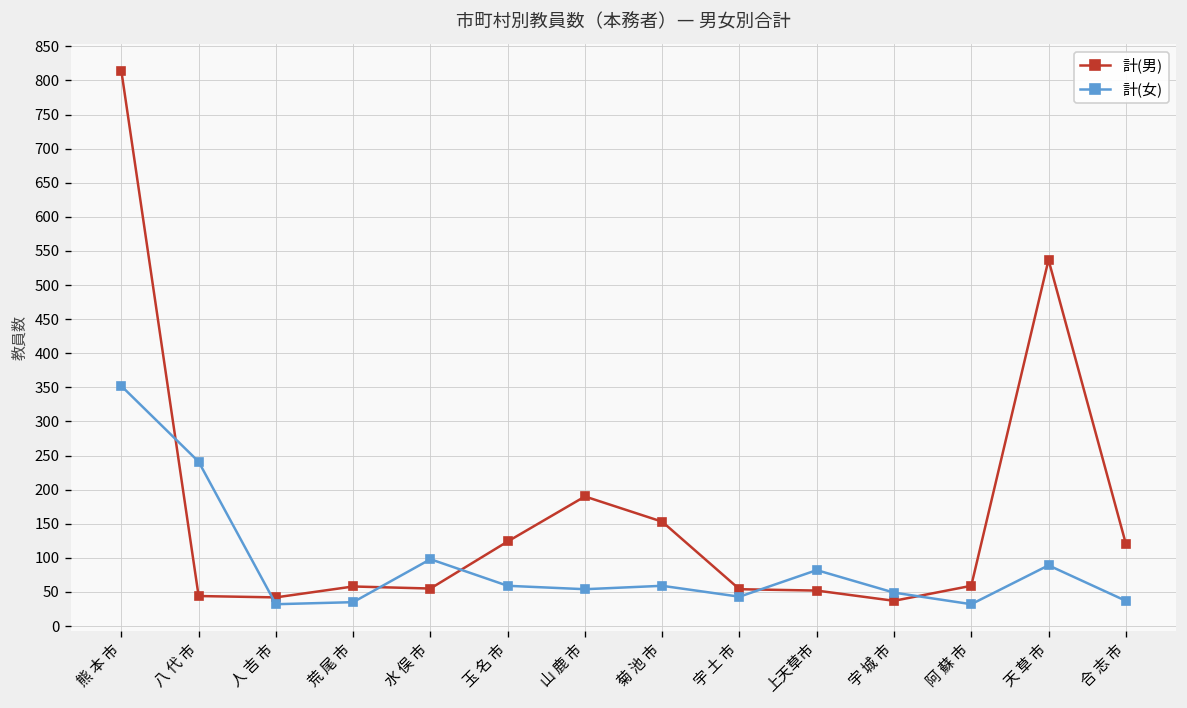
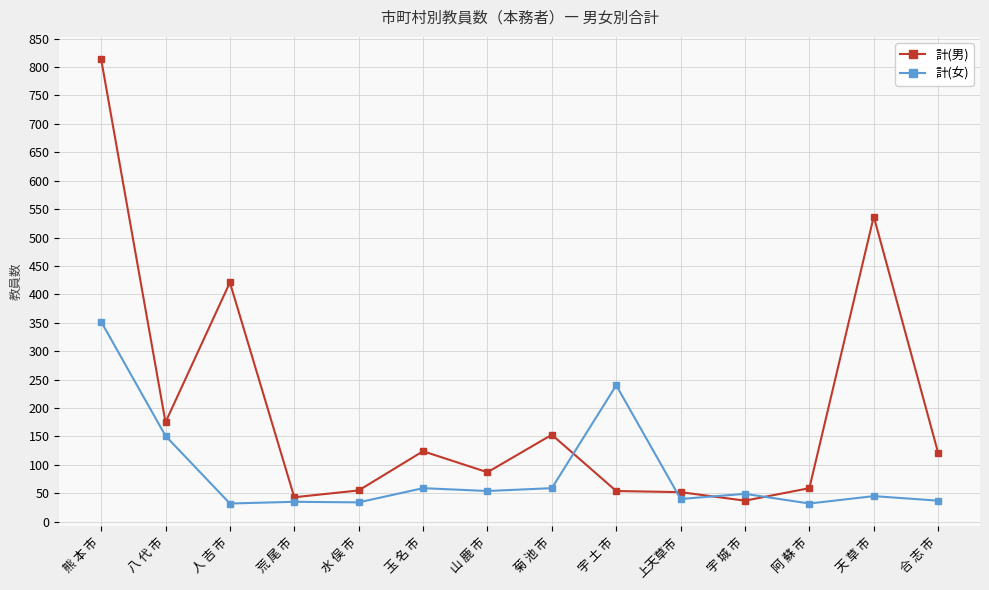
計(男), 八 代 市: 40 -> 180
計(女), 八 代 市: 240 -> 150
計(男), 人 吉 市: 40 -> 420
計(男), 荒 尾 市: 60 -> 40
計(女), 水 俣 市: 100 -> 30
計(男), 山 鹿 市: 190 -> 90
計(女), 宇 土 市: 40 -> 240
計(女), 上天草市: 80 -> 40
計(女), 天 草 市: 90 -> 50
